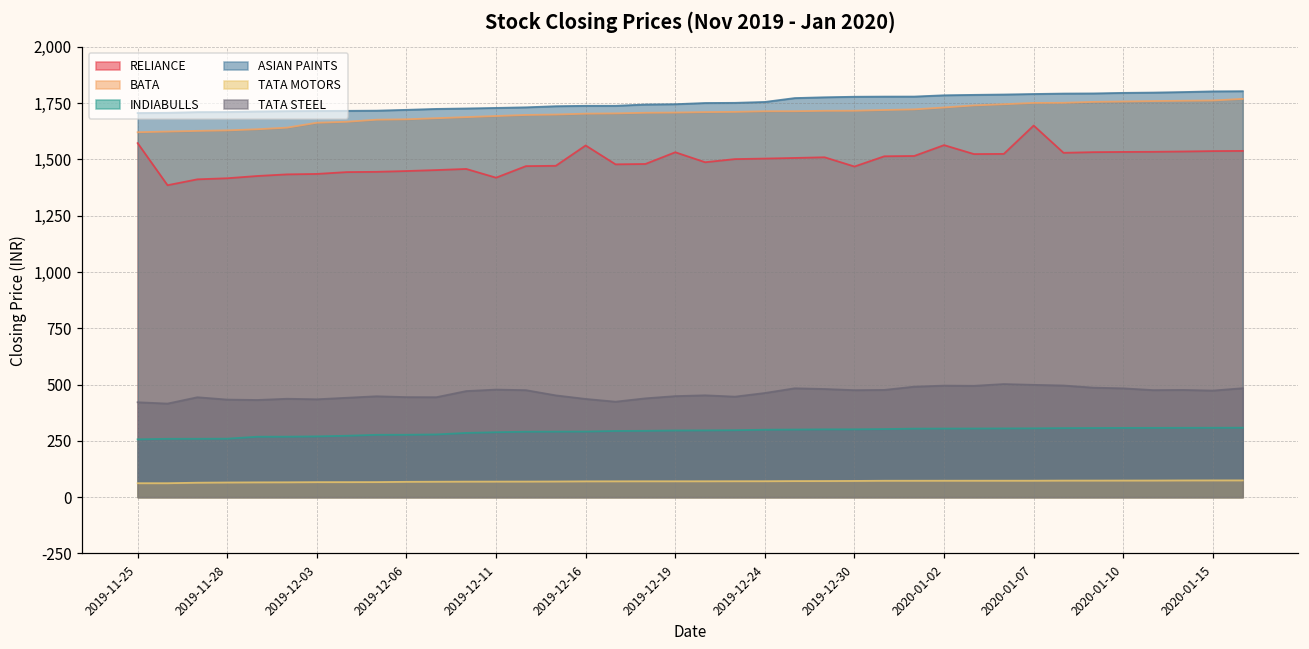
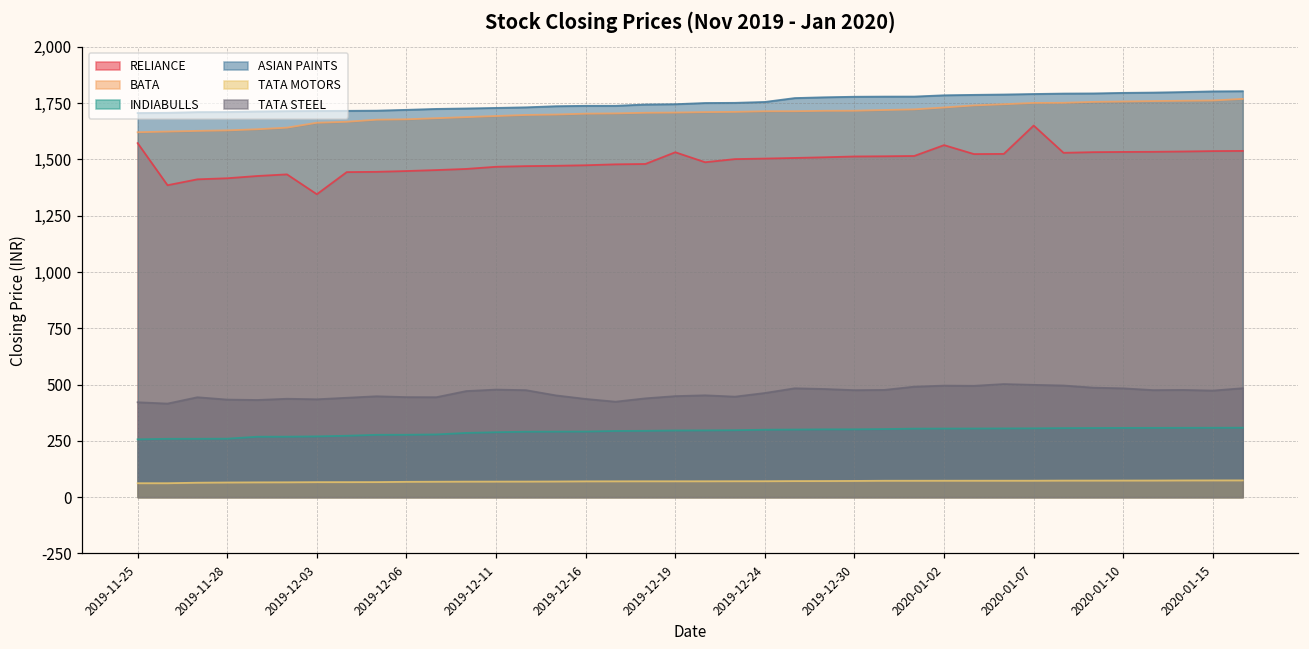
RELIANCE, 2019-12-03: 1,440 -> 1,350
RELIANCE, 2019-12-11: 1,420 -> 1,470
RELIANCE, 2019-12-16: 1,560 -> 1,470
RELIANCE, 2019-12-30: 1,470 -> 1,510
